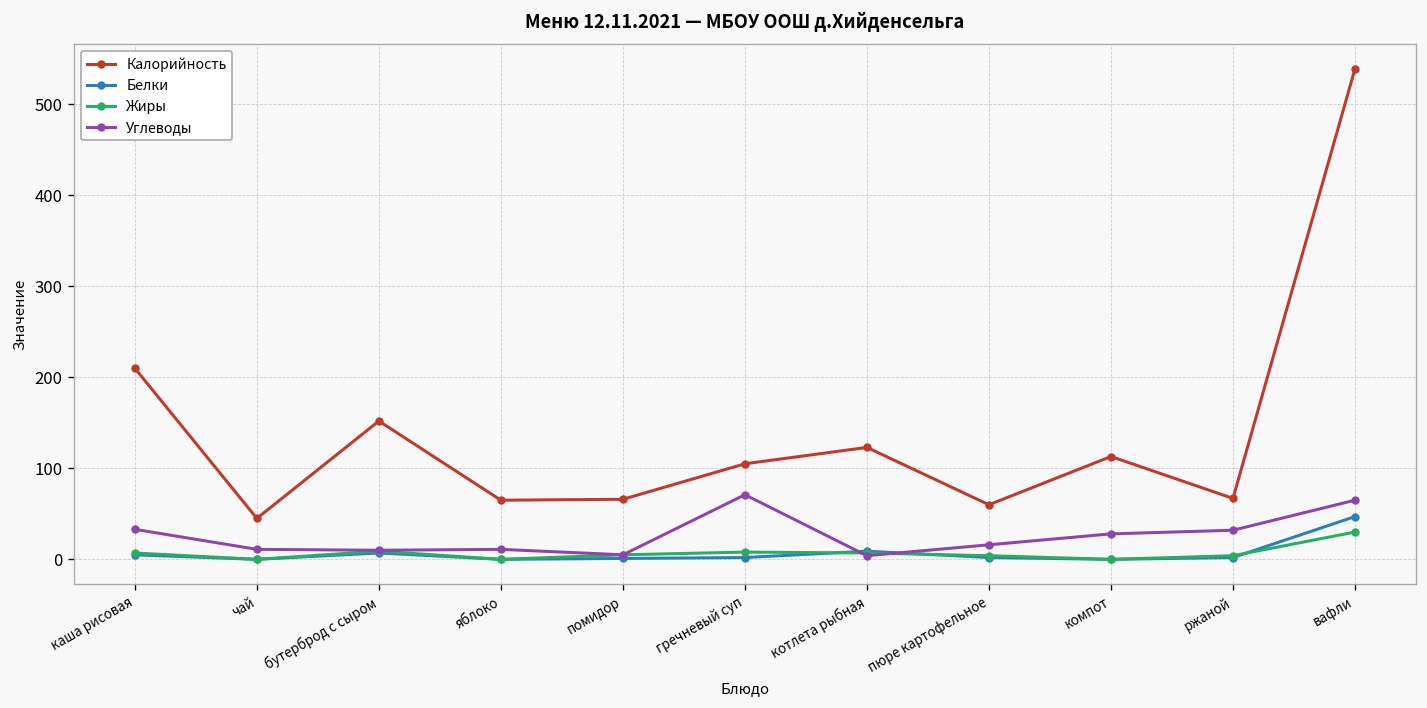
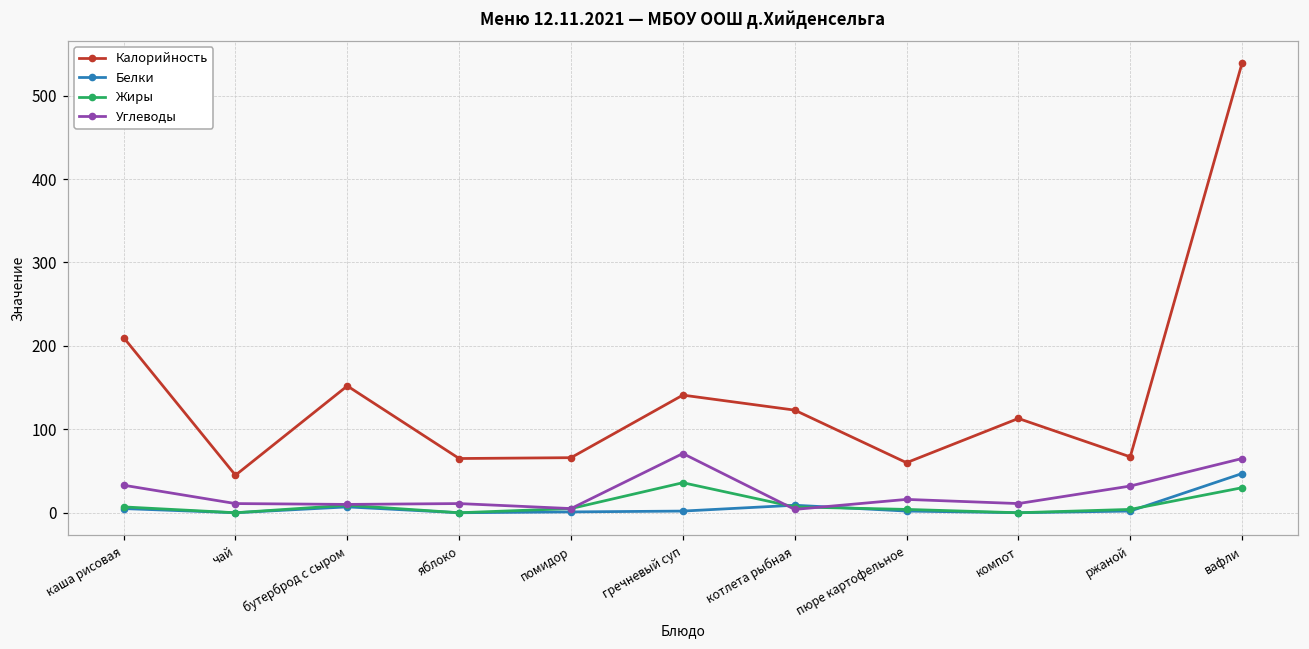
Калорийность, гречневый суп: 110 -> 140
Жиры, гречневый суп: 10 -> 40
Углеводы, компот: 30 -> 10
